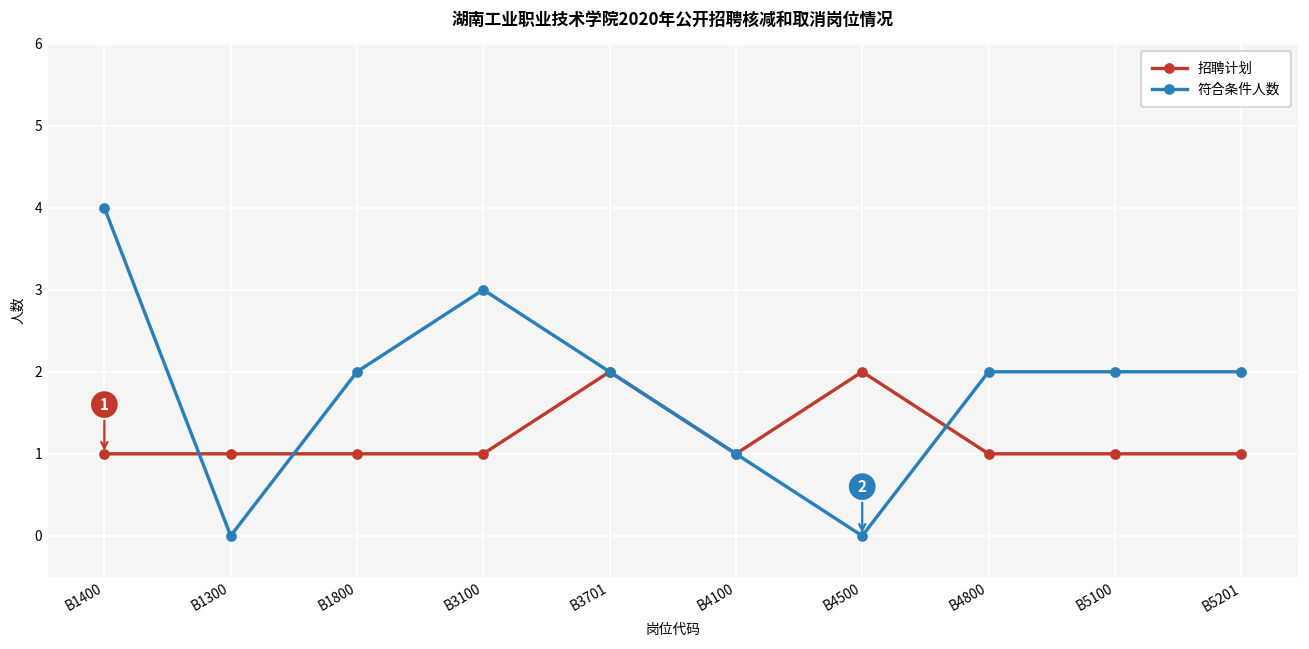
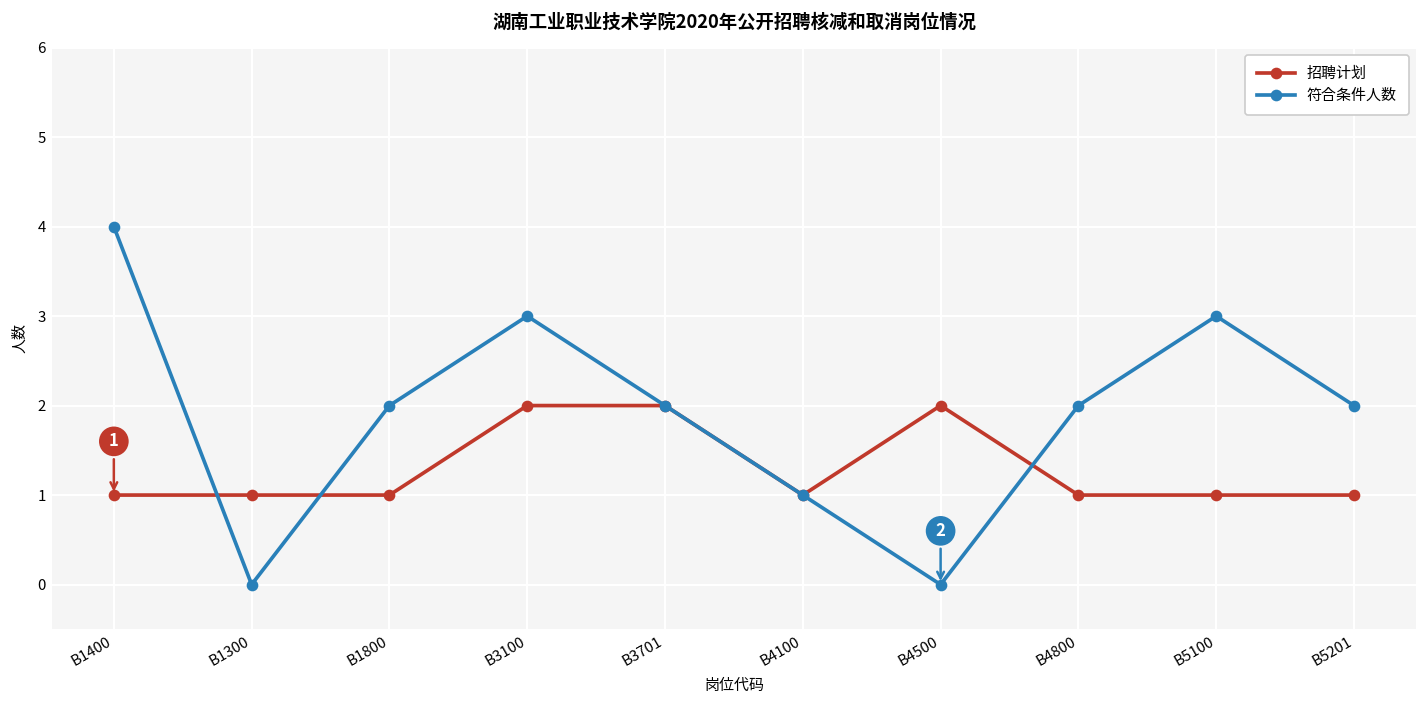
招聘计划, B3100: 1 -> 2
符合条件人数, B5100: 2 -> 3
